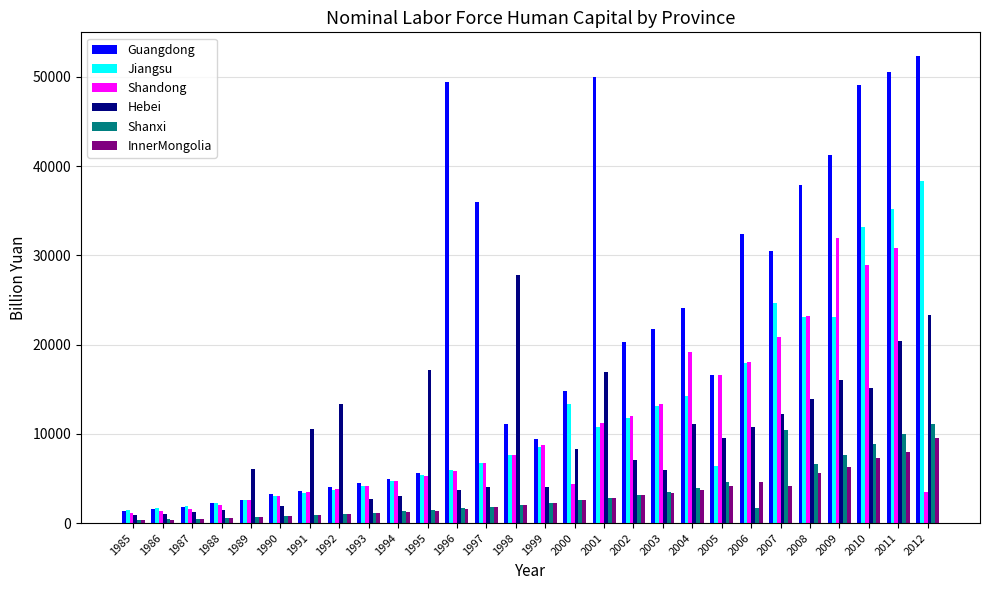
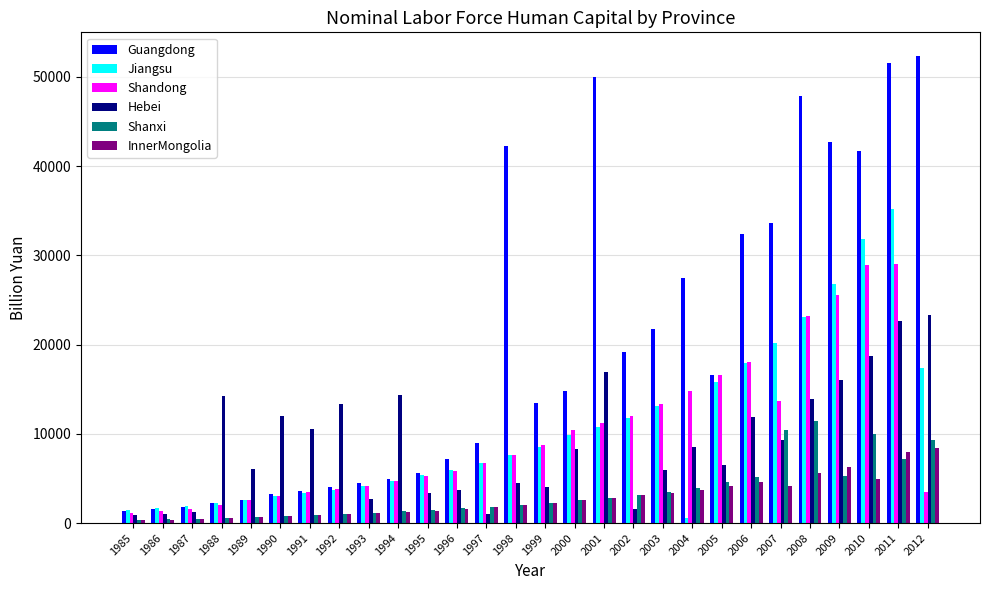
Hebei, 1988: 1000 -> 14000
Hebei, 1990: 2000 -> 12000
Hebei, 1994: 3000 -> 14000
Hebei, 1995: 17000 -> 3000
Guangdong, 1996: 49000 -> 7000
Guangdong, 1997: 36000 -> 9000
Hebei, 1997: 4000 -> 1000
Guangdong, 1998: 11000 -> 42000
Hebei, 1998: 28000 -> 5000
Guangdong, 1999: 9000 -> 13000
Jiangsu, 2000: 13000 -> 10000
Shandong, 2000: 4000 -> 10000
Guangdong, 2002: 20000 -> 19000
Hebei, 2002: 7000 -> 2000
Guangdong, 2004: 24000 -> 27000
Jiangsu, 2004: 14000 -> 1000
Shandong, 2004: 19000 -> 15000
Hebei, 2004: 11000 -> 9000
Jiangsu, 2005: 6000 -> 16000
Hebei, 2005: 10000 -> 7000
Hebei, 2006: 11000 -> 12000
Shanxi, 2006: 2000 -> 5000
Guangdong, 2007: 30000 -> 34000
Jiangsu, 2007: 25000 -> 20000
Shandong, 2007: 21000 -> 14000
Hebei, 2007: 12000 -> 9000
Guangdong, 2008: 38000 -> 48000
Shanxi, 2008: 7000 -> 11000
Guangdong, 2009: 41000 -> 43000
Jiangsu, 2009: 23000 -> 27000
Shandong, 2009: 32000 -> 26000
Shanxi, 2009: 8000 -> 5000
Guangdong, 2010: 49000 -> 42000
Jiangsu, 2010: 33000 -> 32000
Hebei, 2010: 15000 -> 19000
Shanxi, 2010: 9000 -> 10000
InnerMongolia, 2010: 7000 -> 5000
Guangdong, 2011: 50000 -> 52000
Shandong, 2011: 31000 -> 29000
Hebei, 2011: 20000 -> 23000
Shanxi, 2011: 10000 -> 7000
Jiangsu, 2012: 38000 -> 17000
Shanxi, 2012: 11000 -> 9000
InnerMongolia, 2012: 10000 -> 8000
